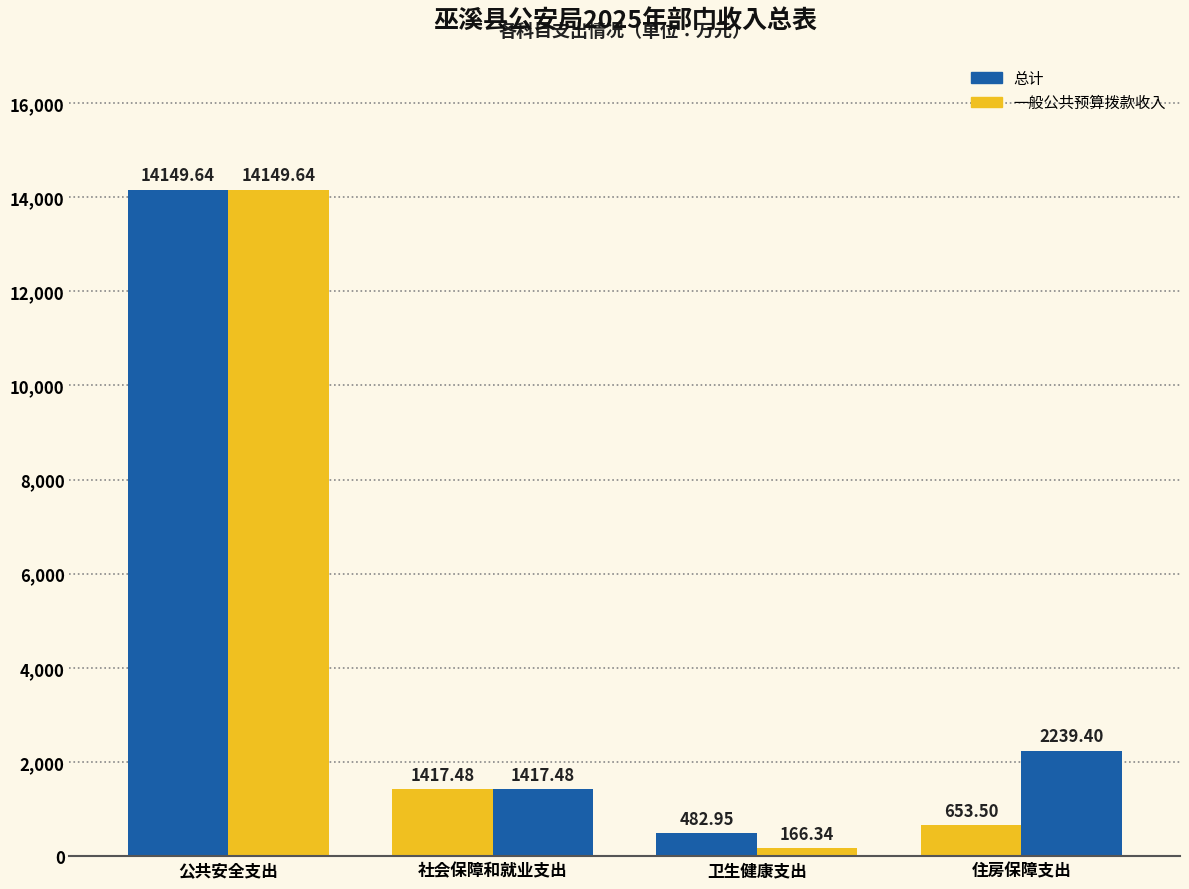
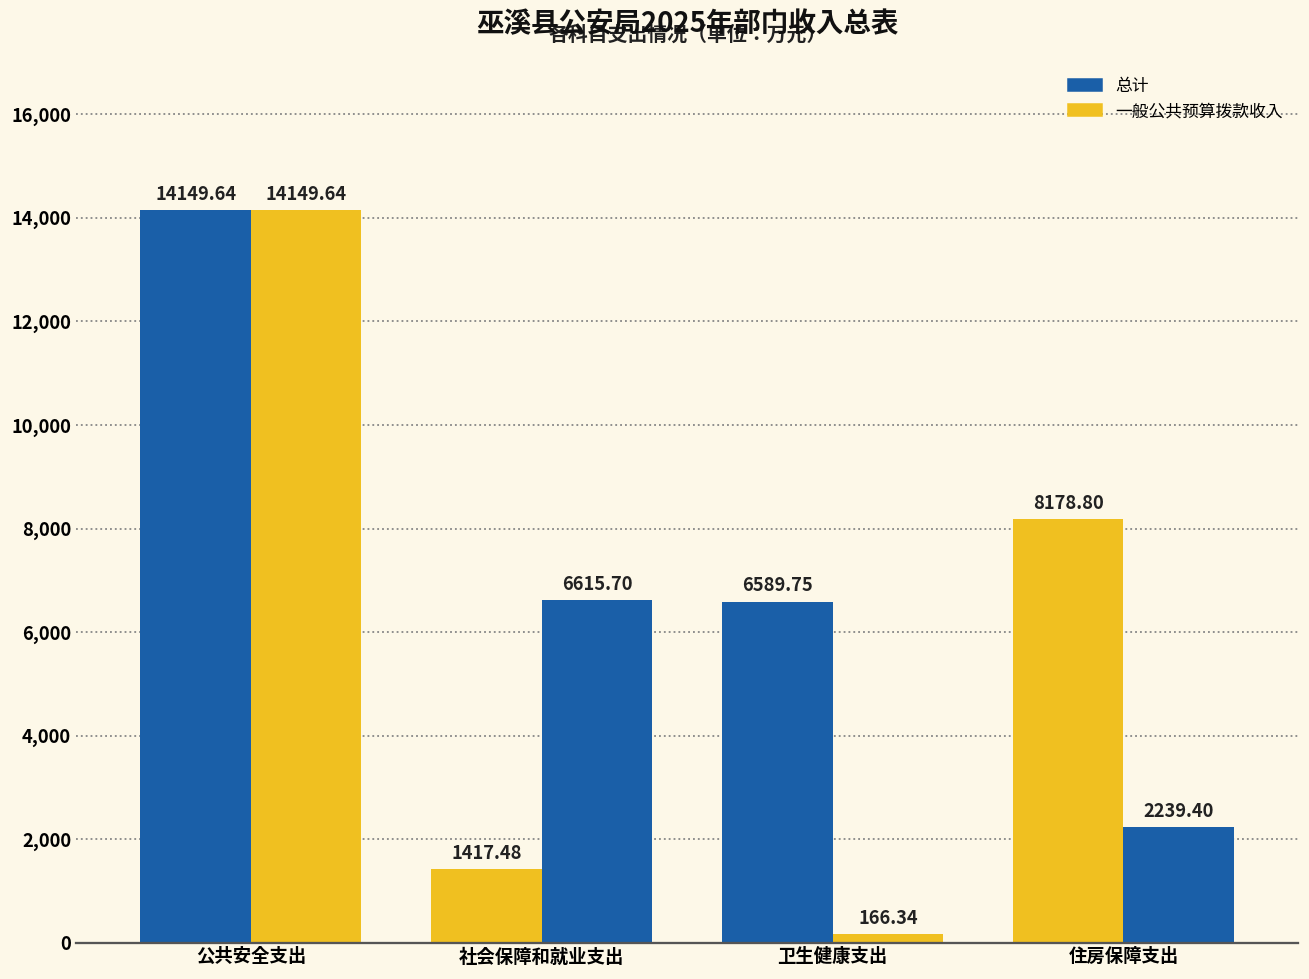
一般公共预算拨款收入, 社会保障和就业支出: 1417.48 -> 6615.70
总计, 卫生健康支出: 482.95 -> 6589.75
总计, 住房保障支出: 653.50 -> 8178.80
